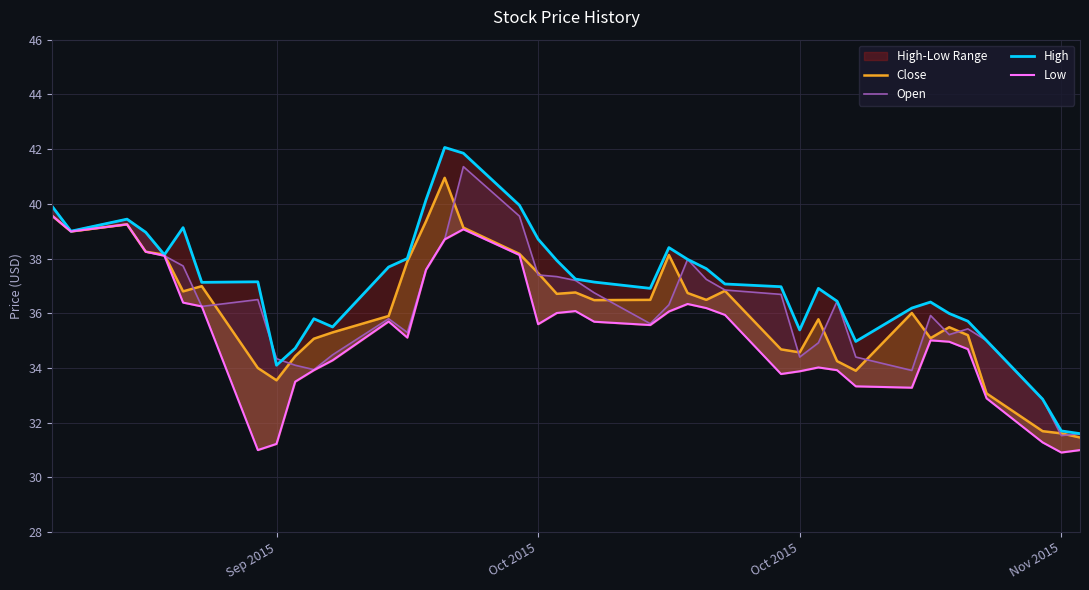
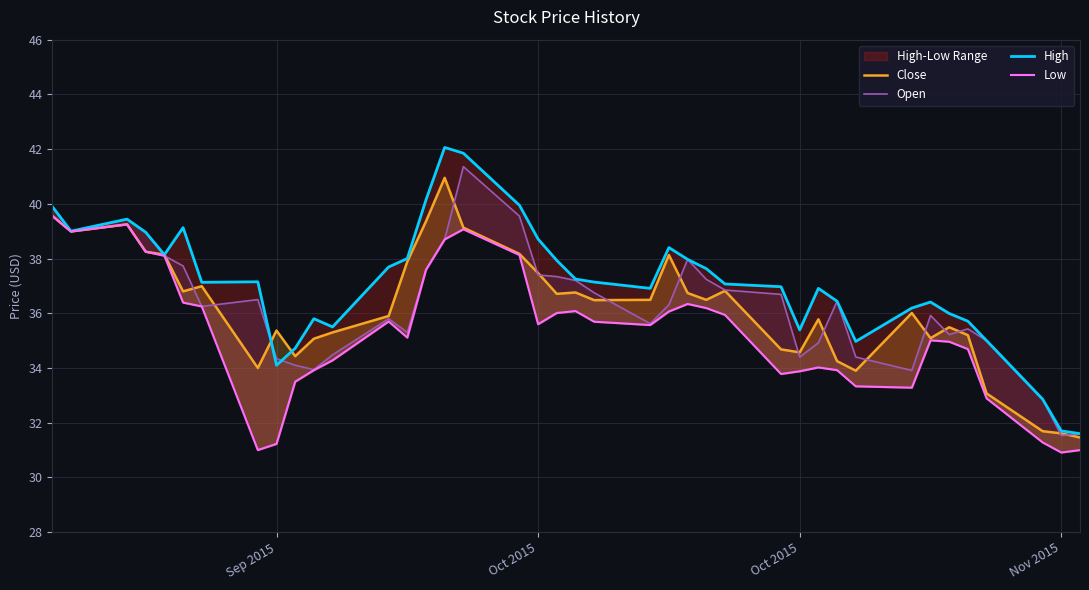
Close, Sep 2015: 33.5 -> 35.4
